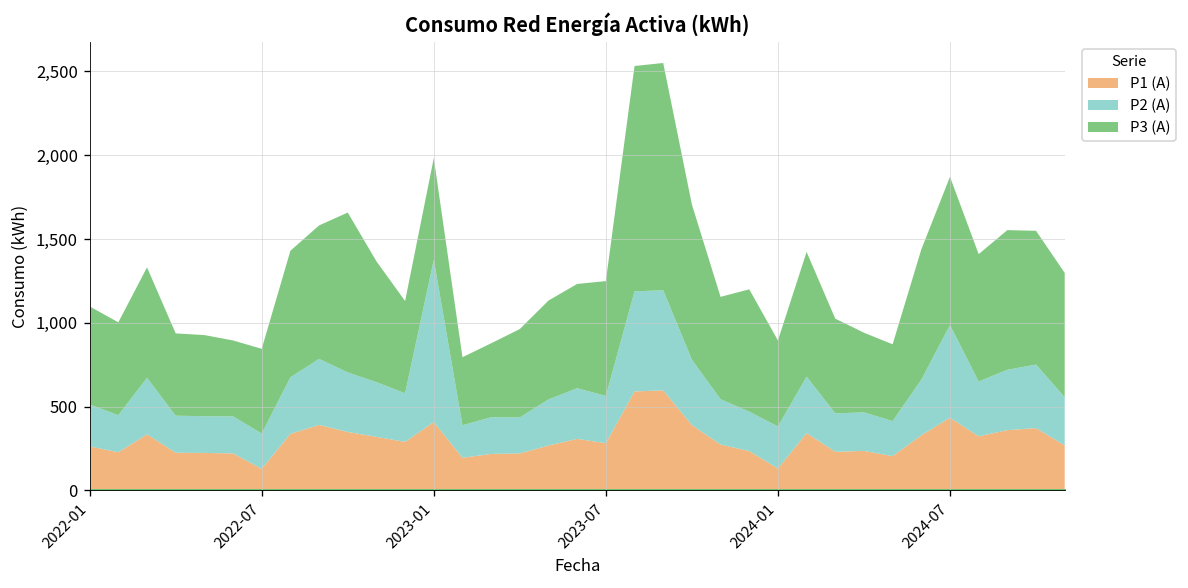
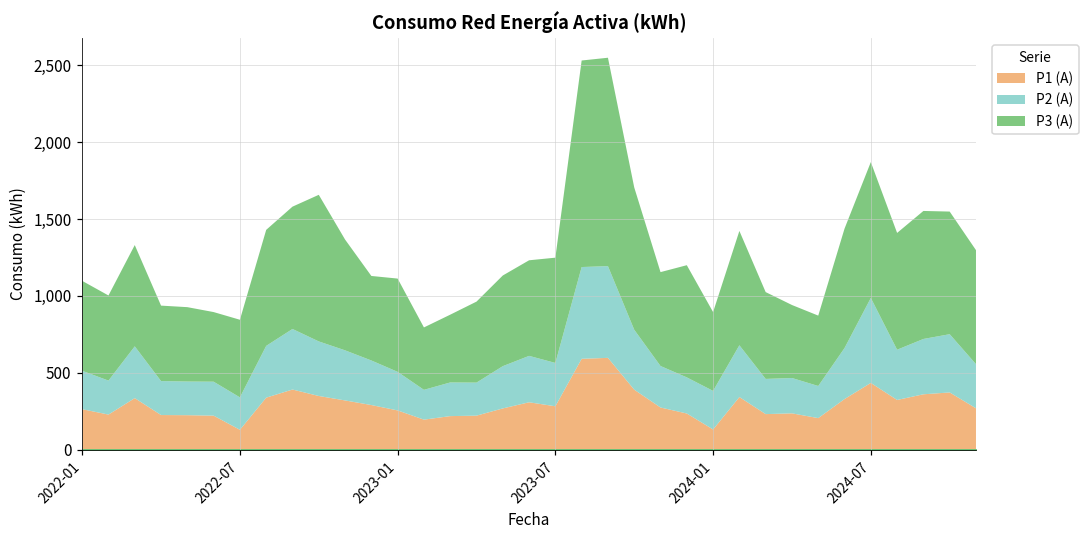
P1 (A), 2023-01: 410 -> 260
P2 (A), 2023-01: 970 -> 250
